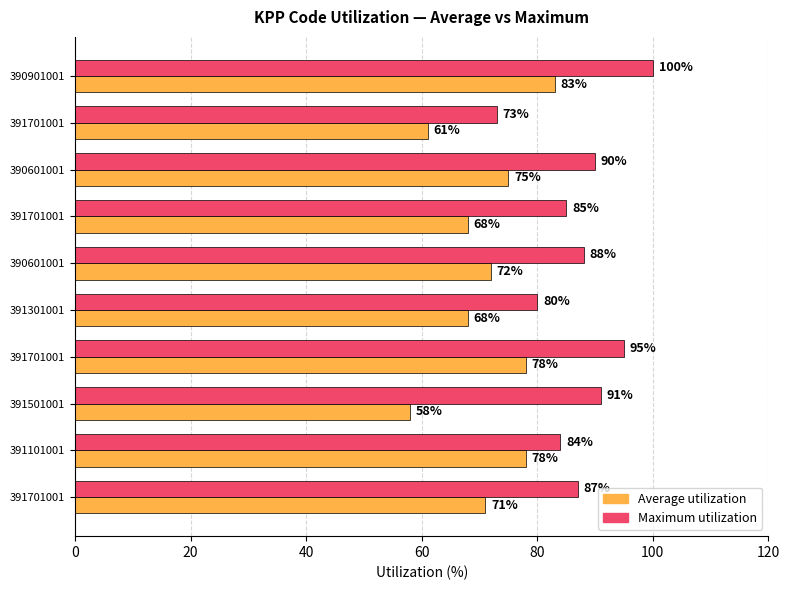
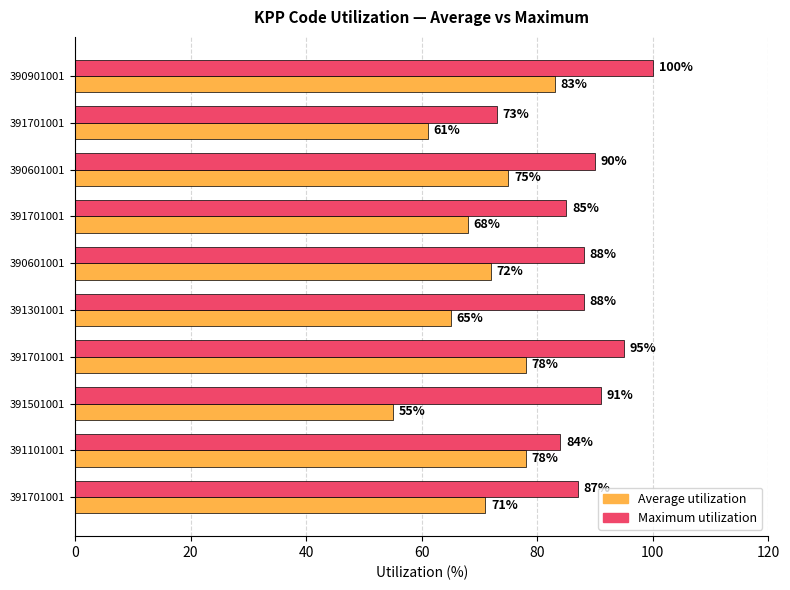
Maximum utilization, 391301001: 80% -> 88%
Average utilization, 391301001: 68% -> 65%
Average utilization, 391501001: 58% -> 55%
